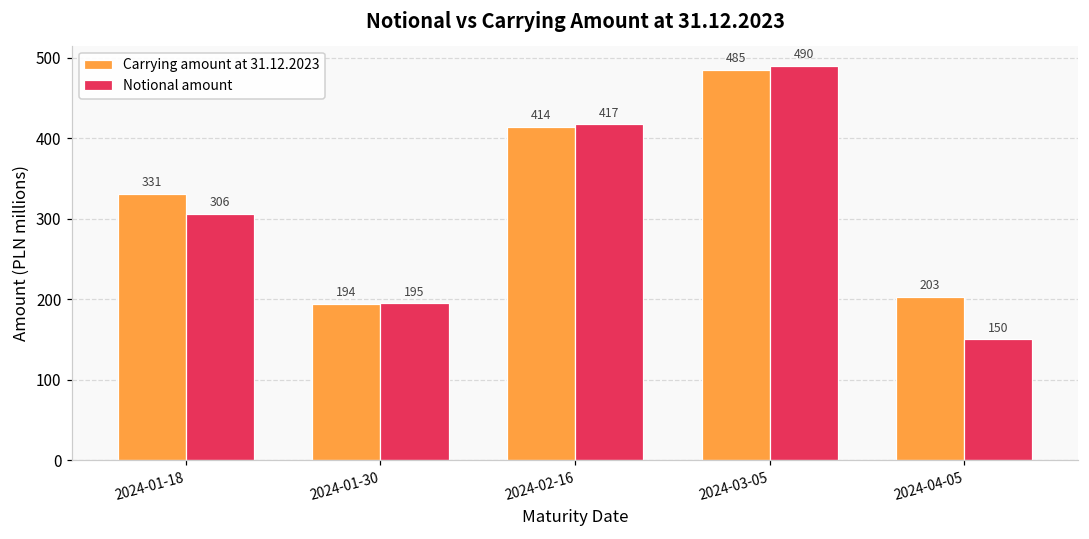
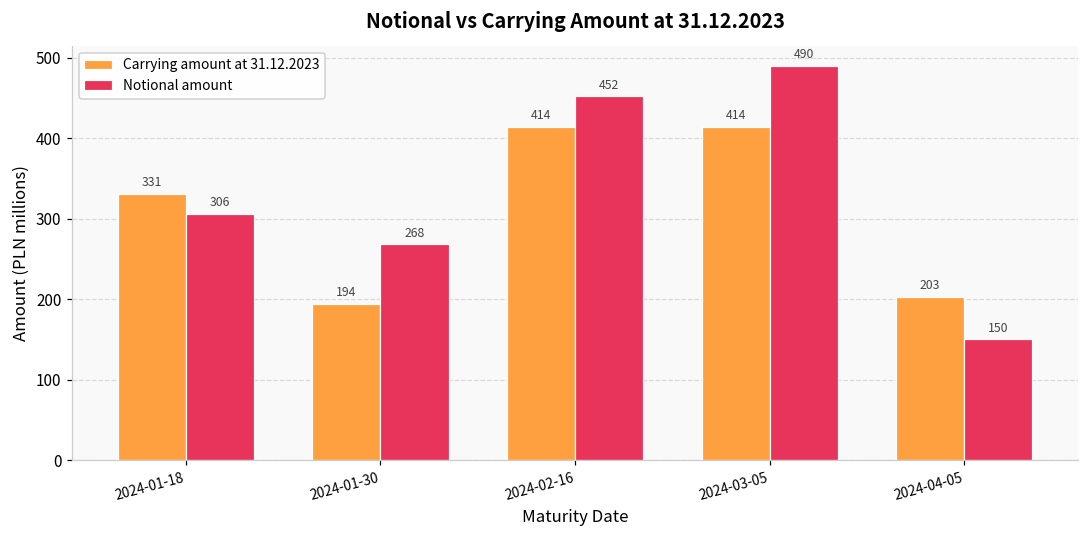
Notional amount, 2024-01-30: 195 -> 268
Notional amount, 2024-02-16: 417 -> 452
Carrying amount at 31.12.2023, 2024-03-05: 485 -> 414
